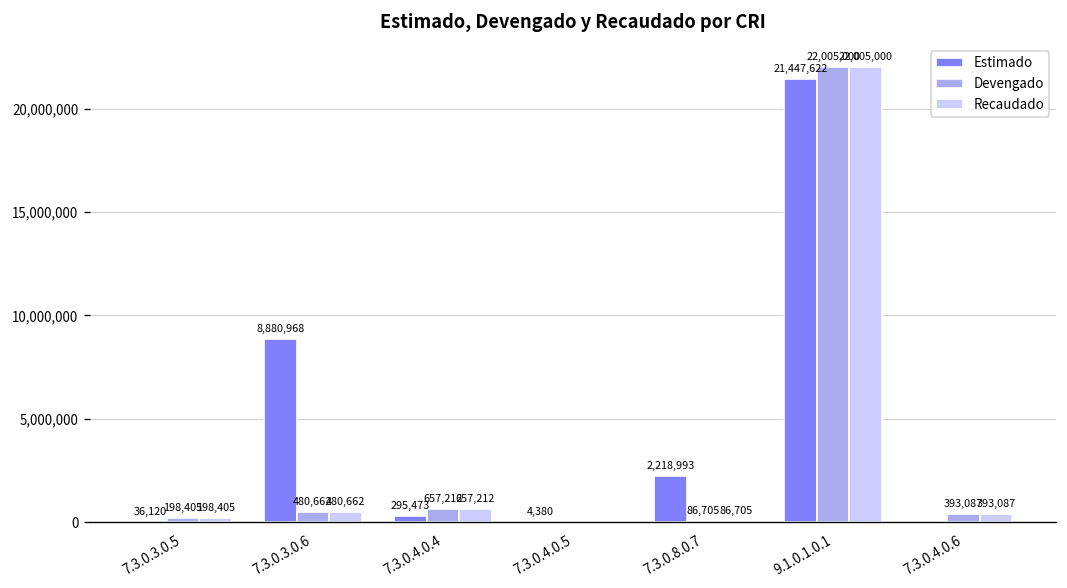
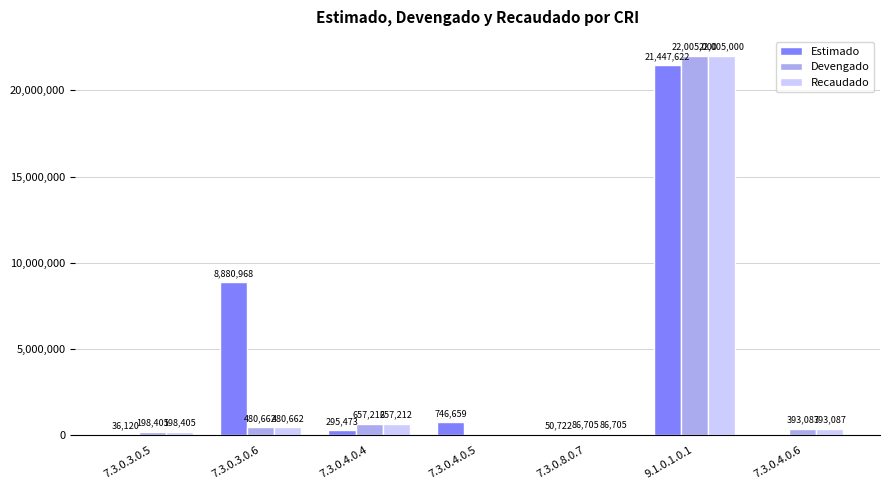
Estimado, 7.3.0.4.0.5: 4,380 -> 746,659
Estimado, 7.3.0.8.0.7: 2,218,993 -> 50,722
